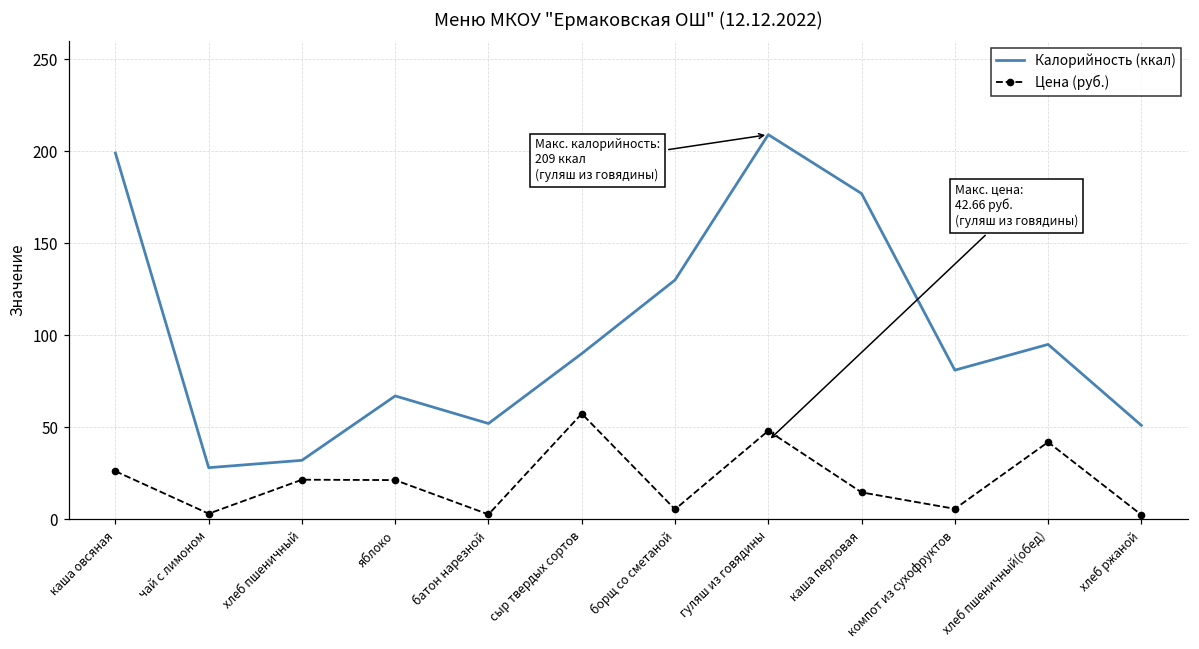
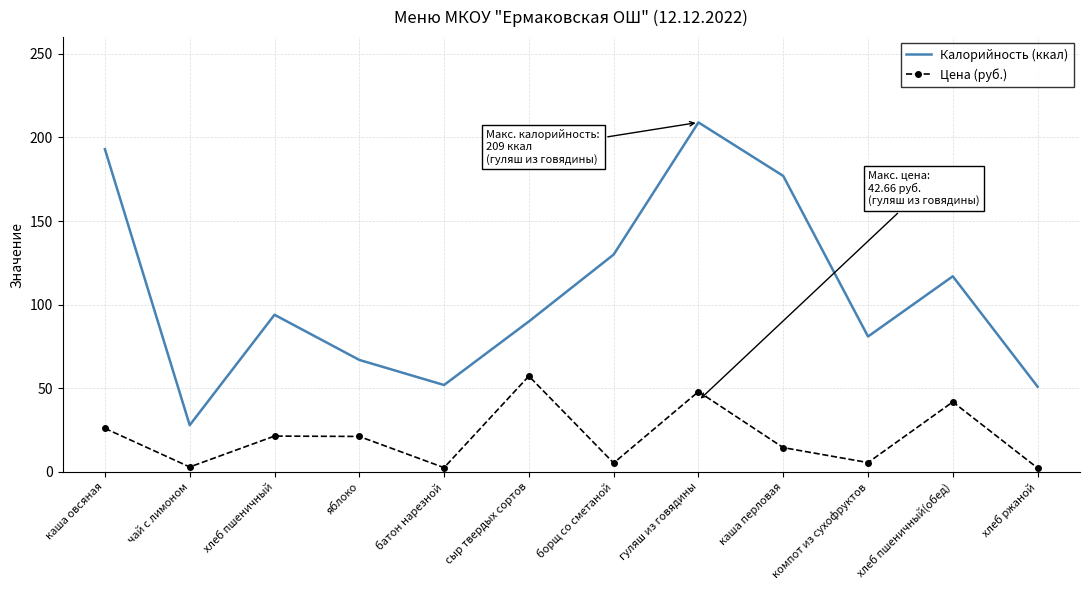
Калорийность (ккал), каша овсяная: 199 -> 193
Калорийность (ккал), хлеб пшеничный: 32 -> 94
Калорийность (ккал), хлеб пшеничный(обед): 95 -> 117
